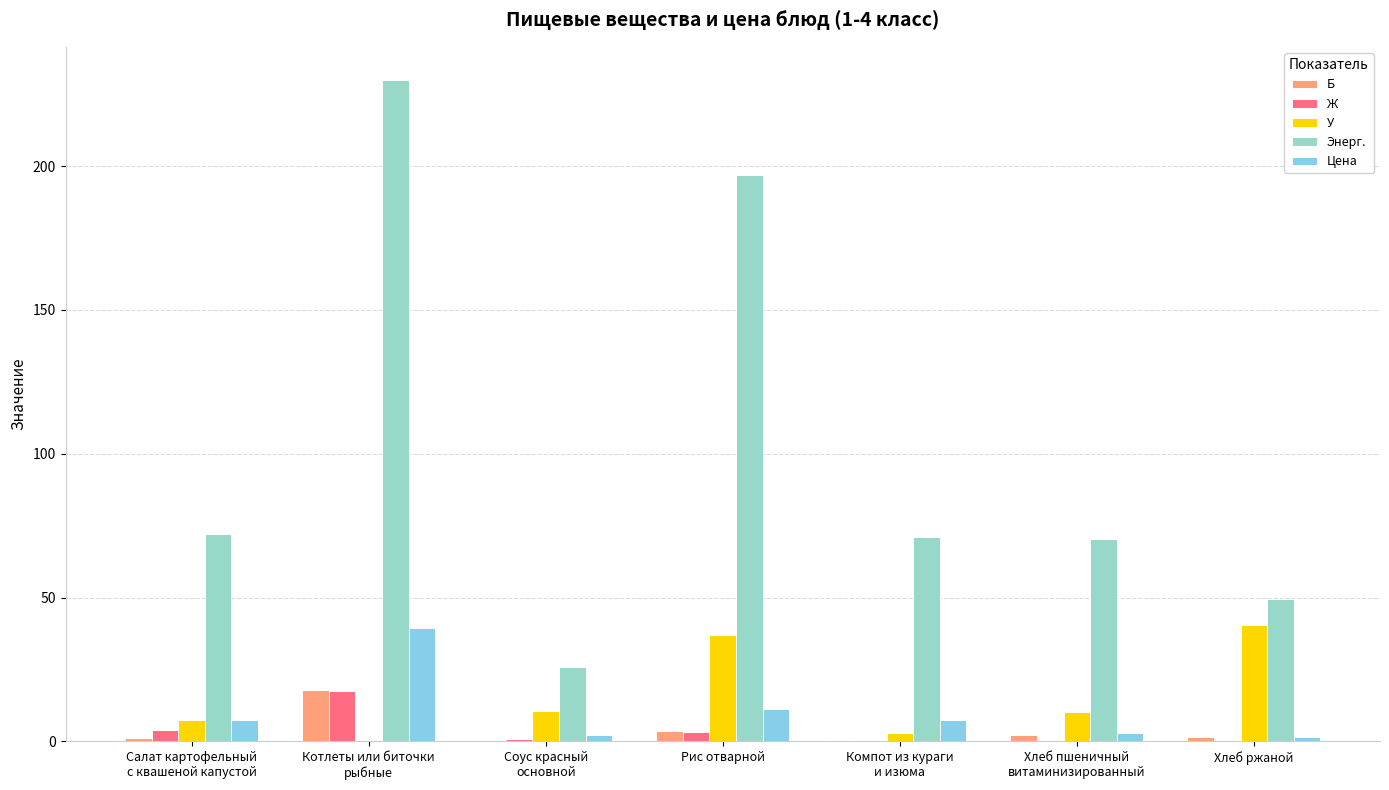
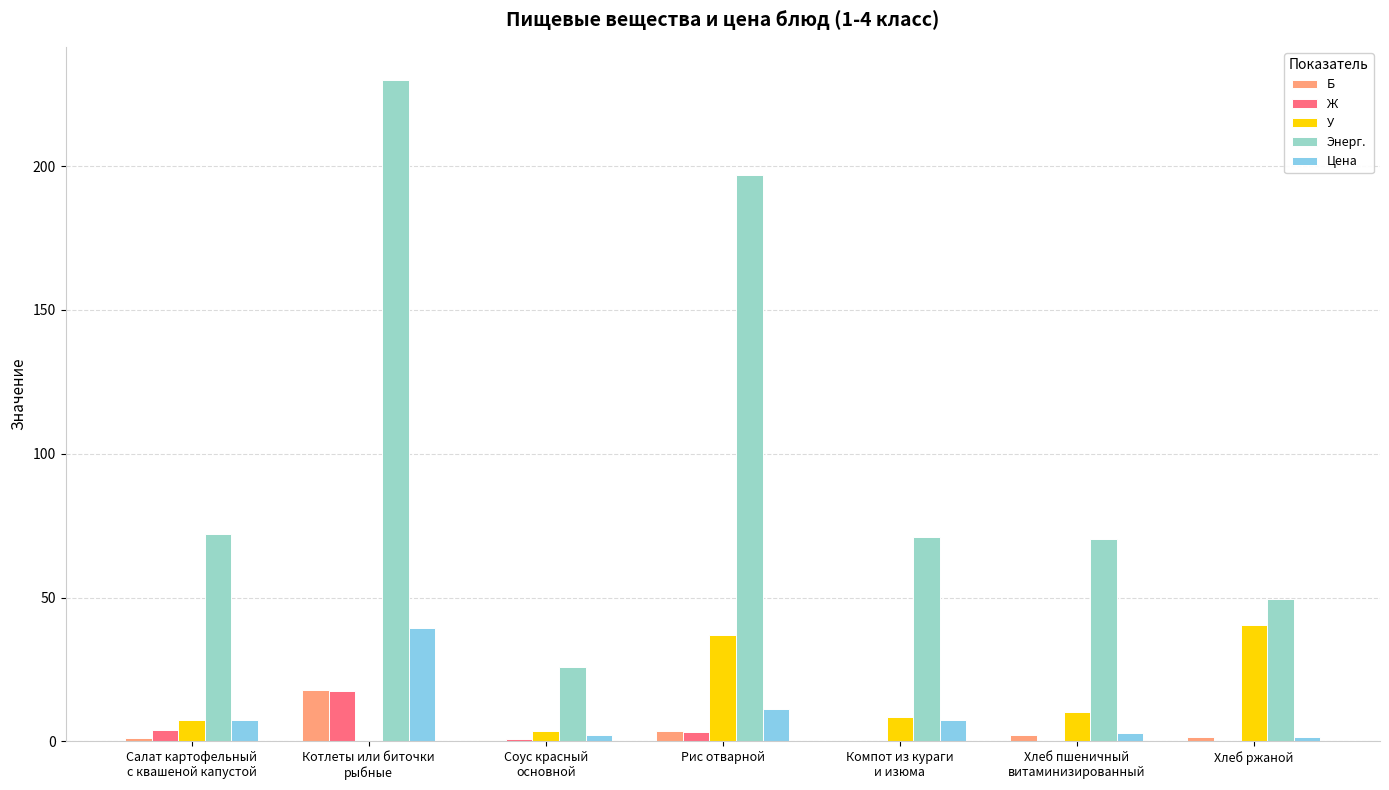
У, Соус красный основной: 11 -> 4
У, Компот из кураги и изюма: 3 -> 8
